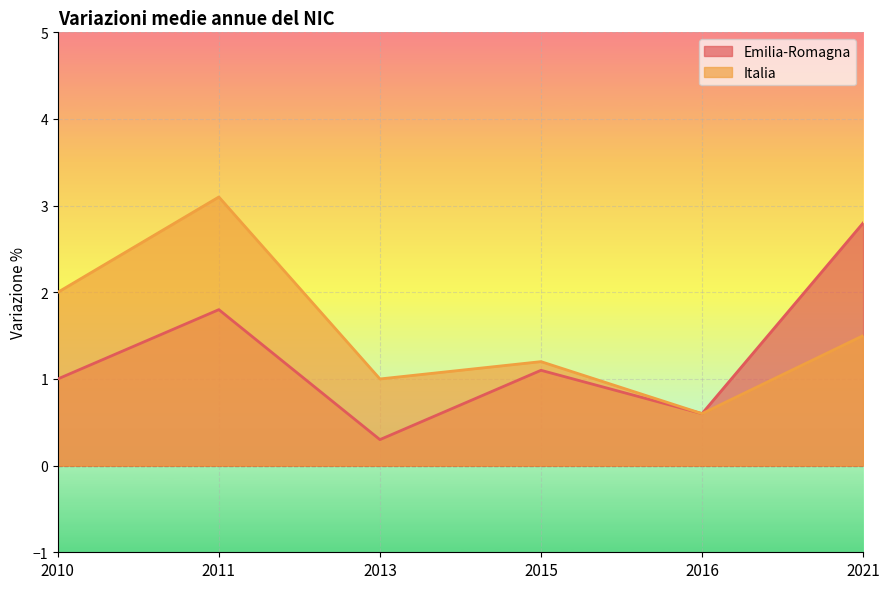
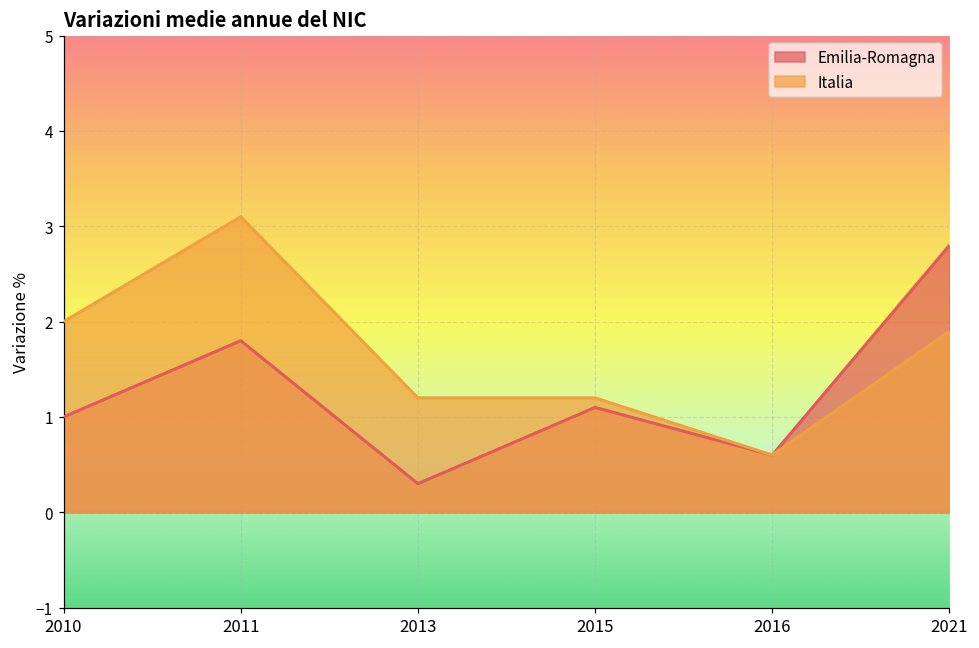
Italia, 2013: 1.0 -> 1.2
Italia, 2021: 1.5 -> 1.9
